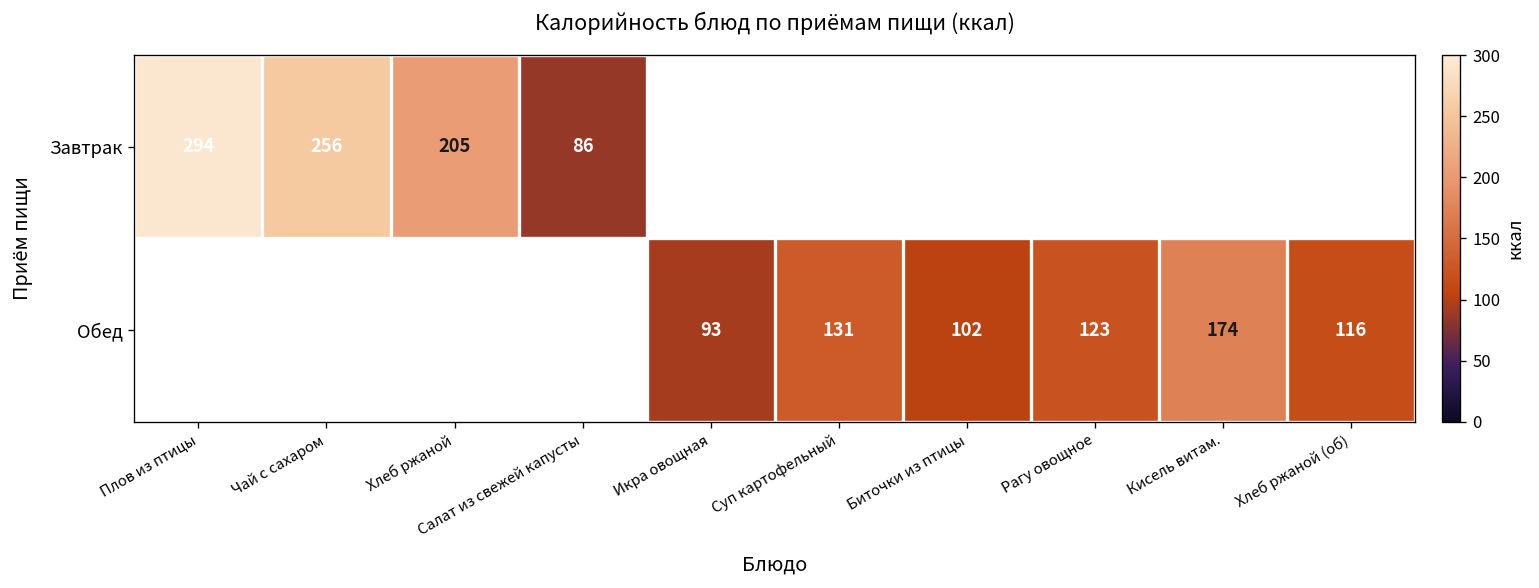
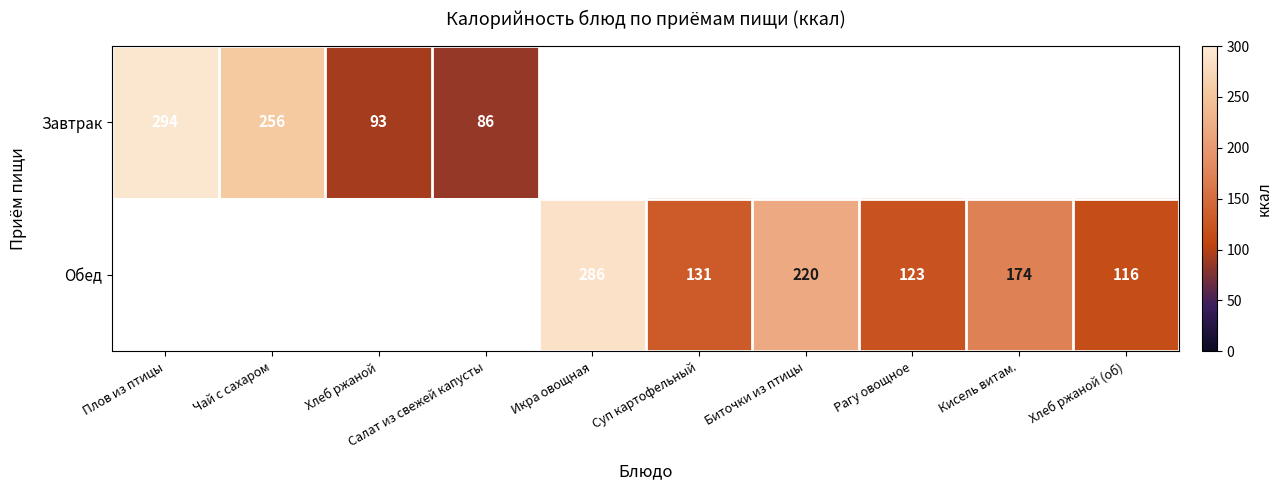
Завтрак, Хлеб ржаной: 205 -> 93
Обед, Икра овощная: 93 -> 286
Обед, Биточки из птицы: 102 -> 220
